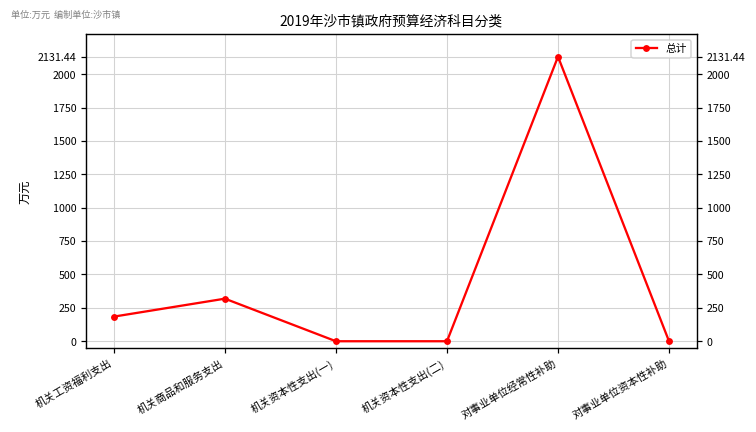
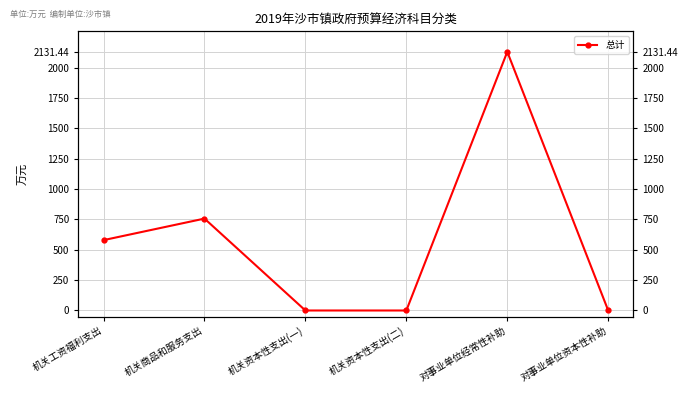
机关工资福利支出: 180 -> 580
机关商品和服务支出: 320 -> 760
